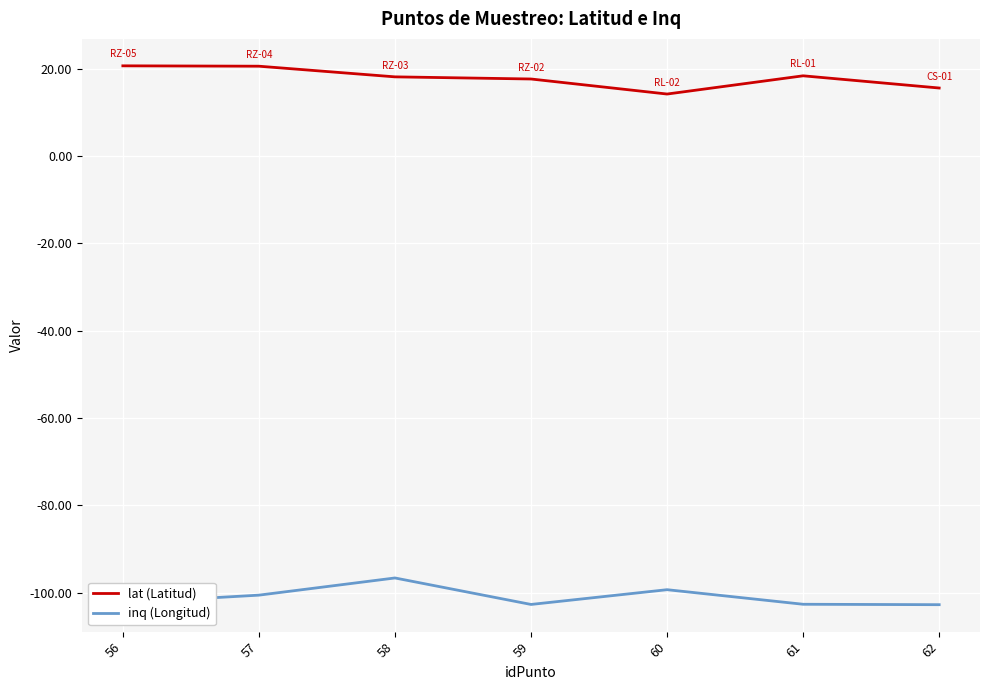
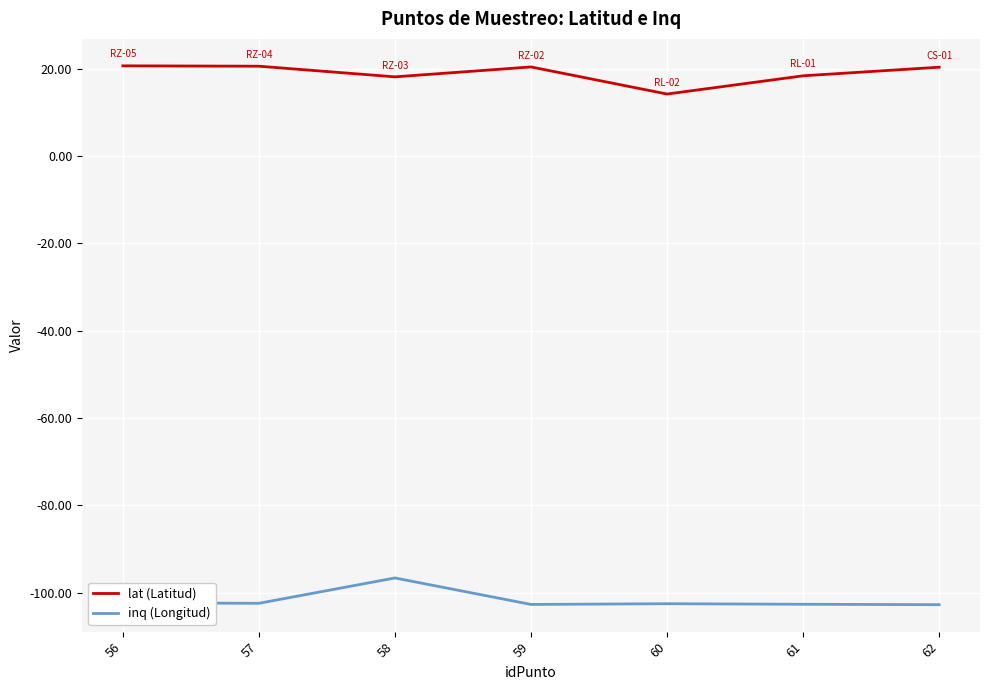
inq (Longitud), 57: -101 -> -102
lat (Latitud), 59: 18 -> 20
inq (Longitud), 60: -99 -> -103
lat (Latitud), 62: 16 -> 20
